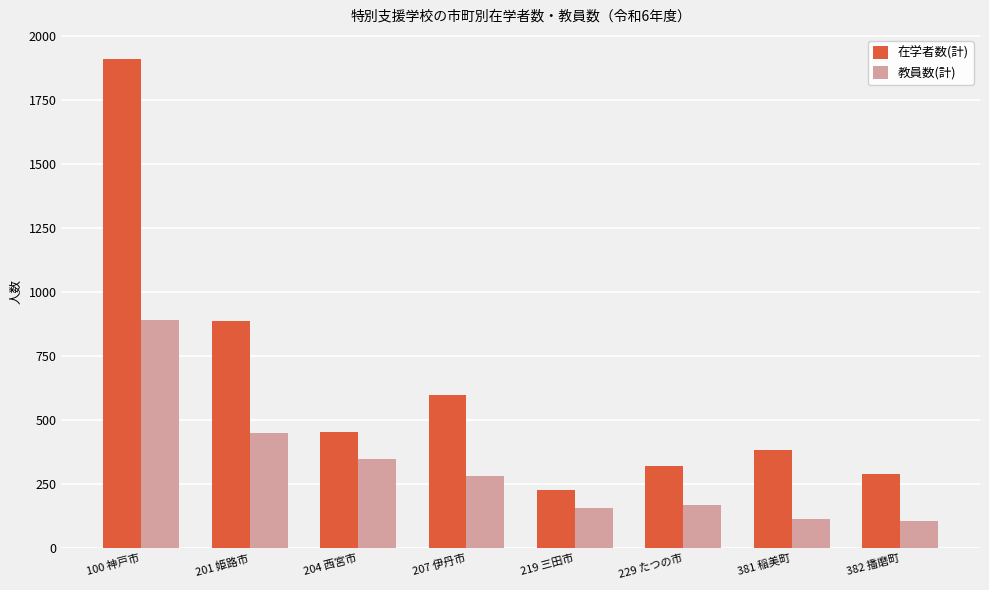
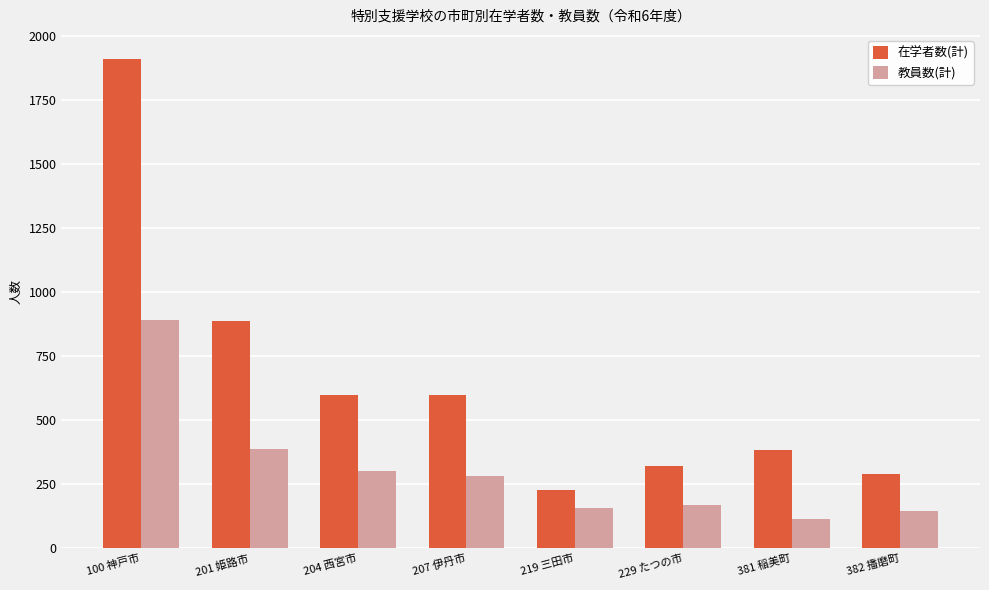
教員数(計), 201 姫路市: 450 -> 390
在学者数(計), 204 西宮市: 460 -> 600
教員数(計), 204 西宮市: 350 -> 300
教員数(計), 382 播磨町: 110 -> 150
